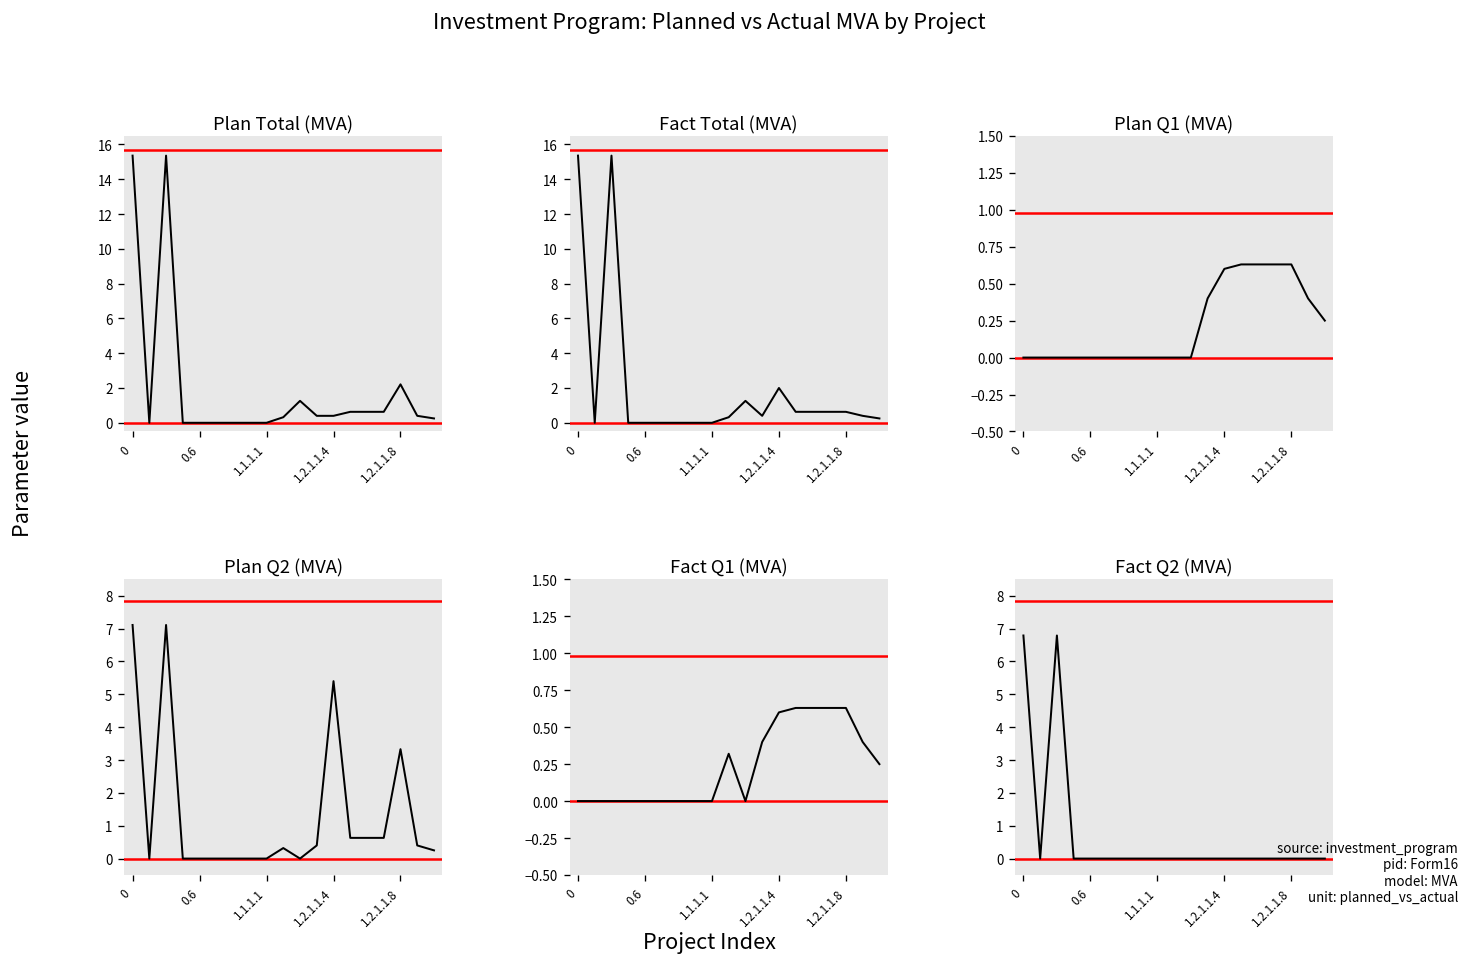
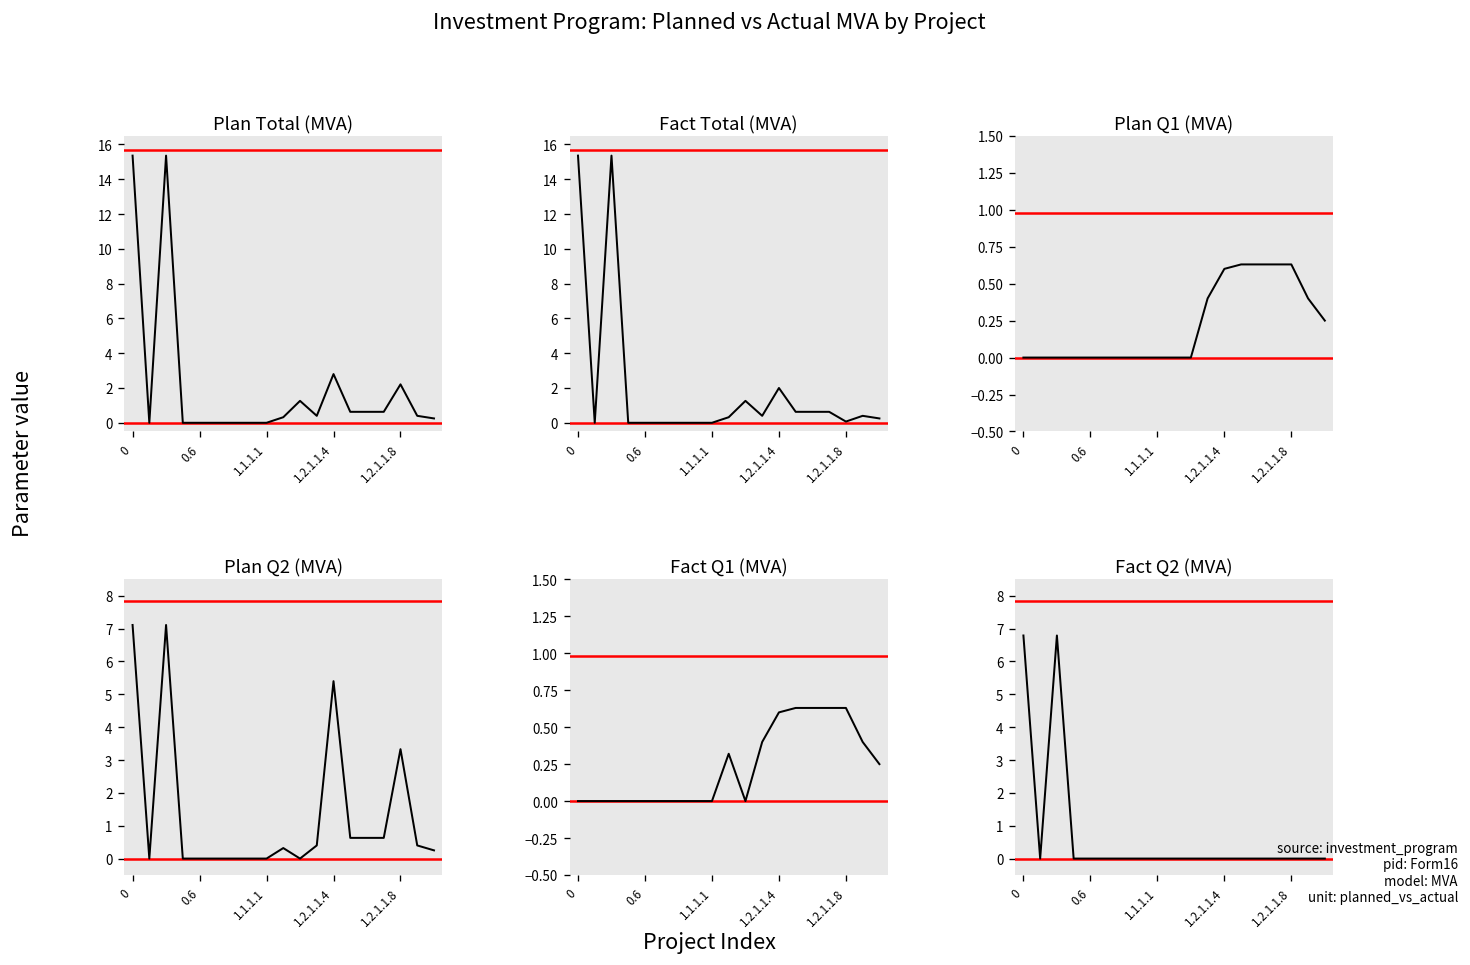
Plan Total (MVA), 1.2.1.1.4: 0.4 -> 2.8
Fact Total (MVA), 1.2.1.1.8: 0.6 -> 0.1
